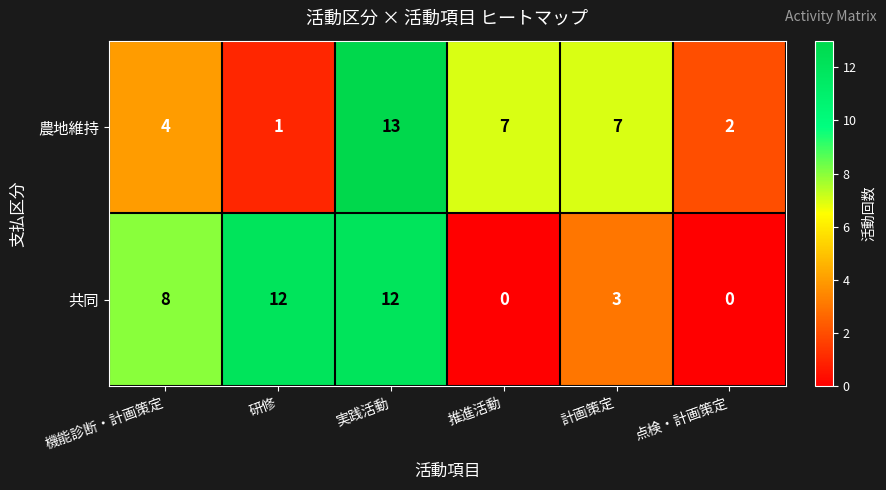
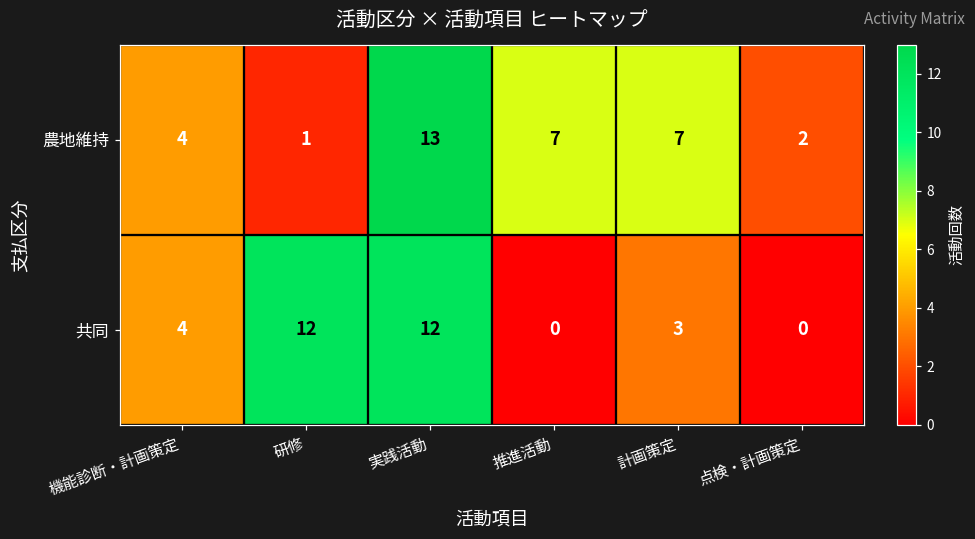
共同, 機能診断・計画策定: 8 -> 4
